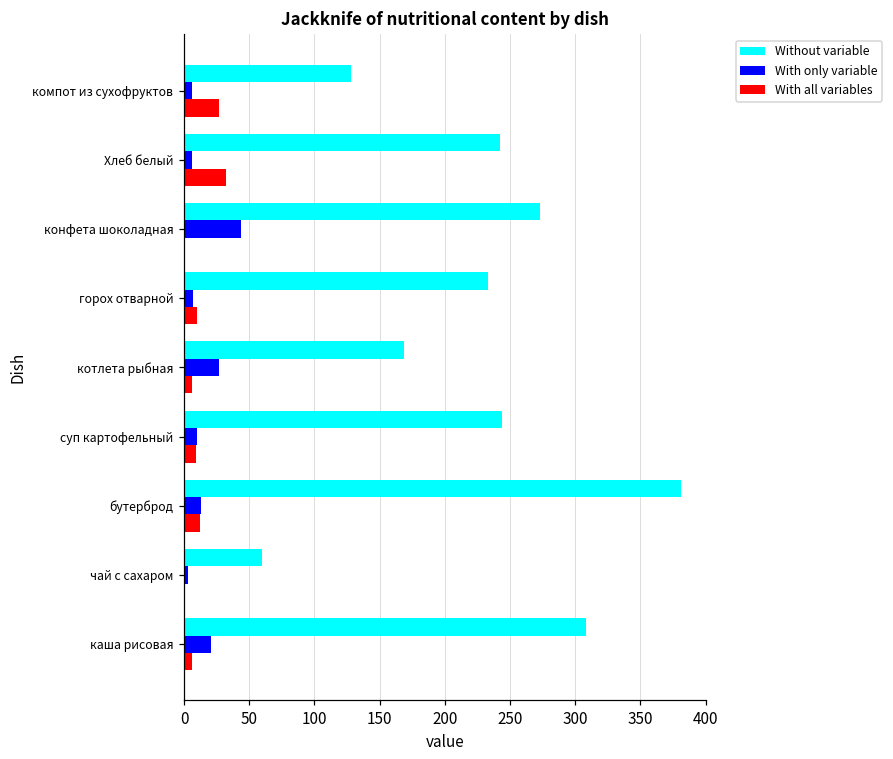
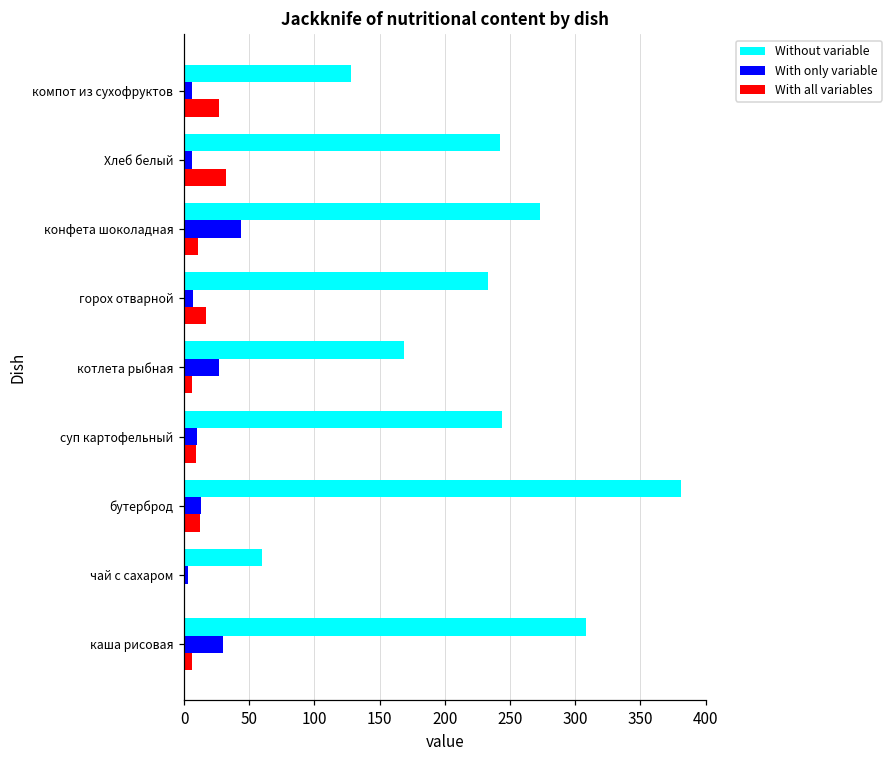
With all variables, конфета шоколадная: 1 -> 11
With all variables, горох отварной: 10 -> 17
With only variable, каша рисовая: 21 -> 30
